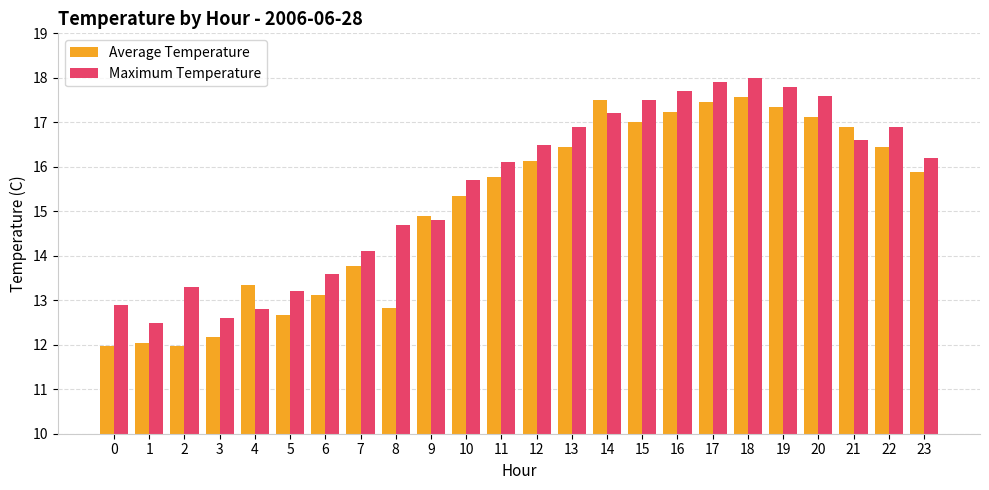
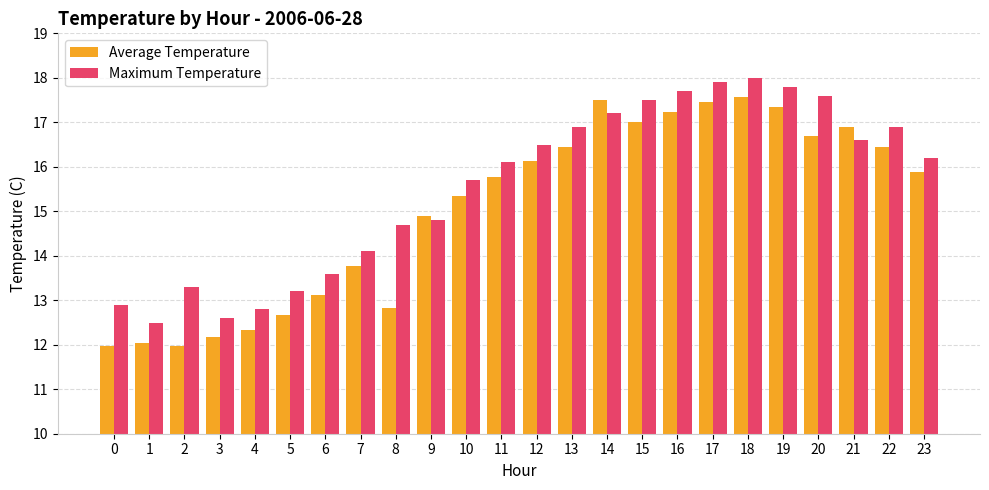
Average Temperature, 4: 13.4 -> 12.3
Average Temperature, 20: 17.1 -> 16.7
